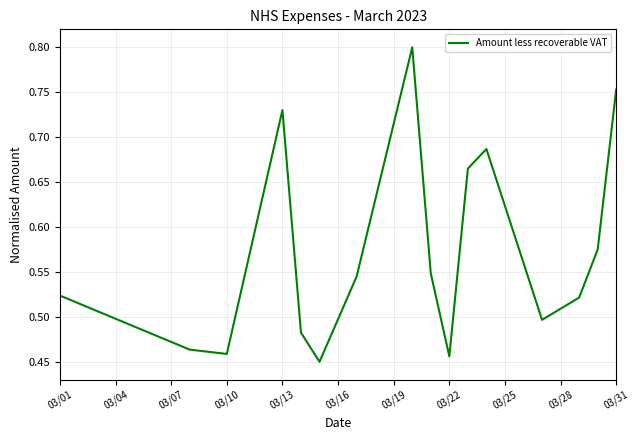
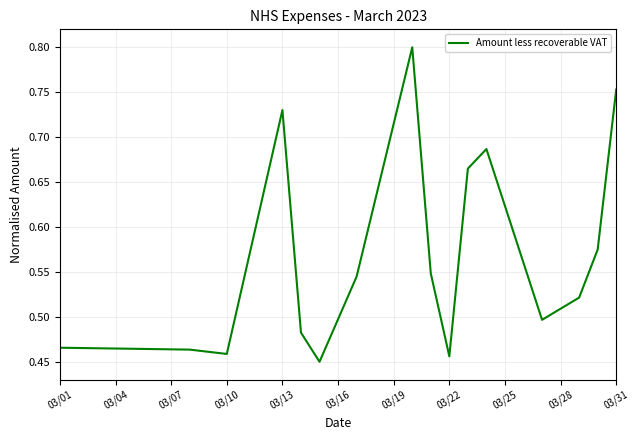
03/01: 0.52 -> 0.47
